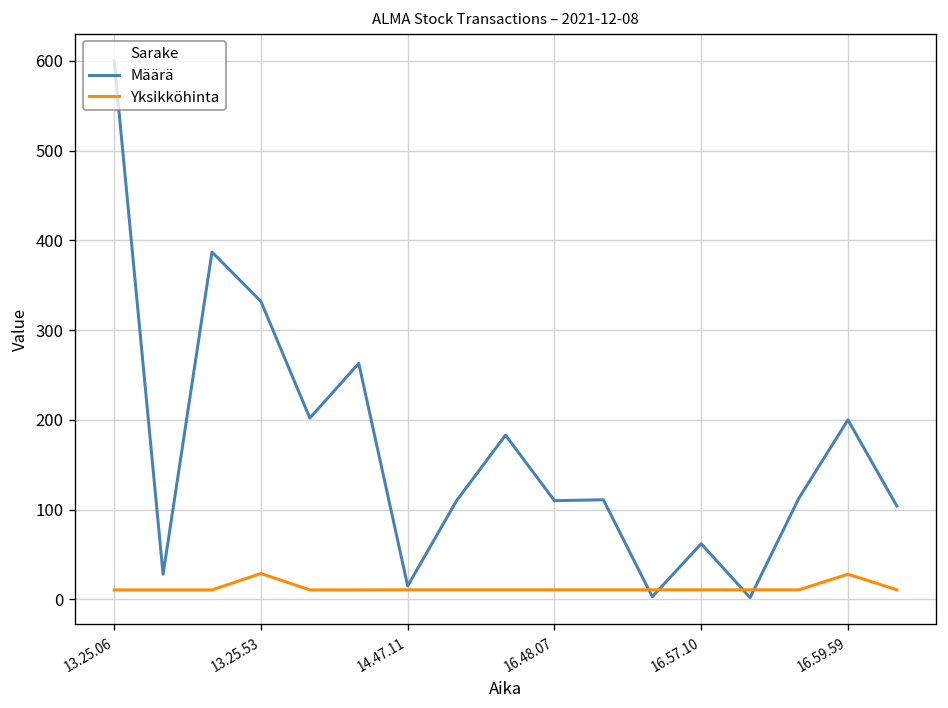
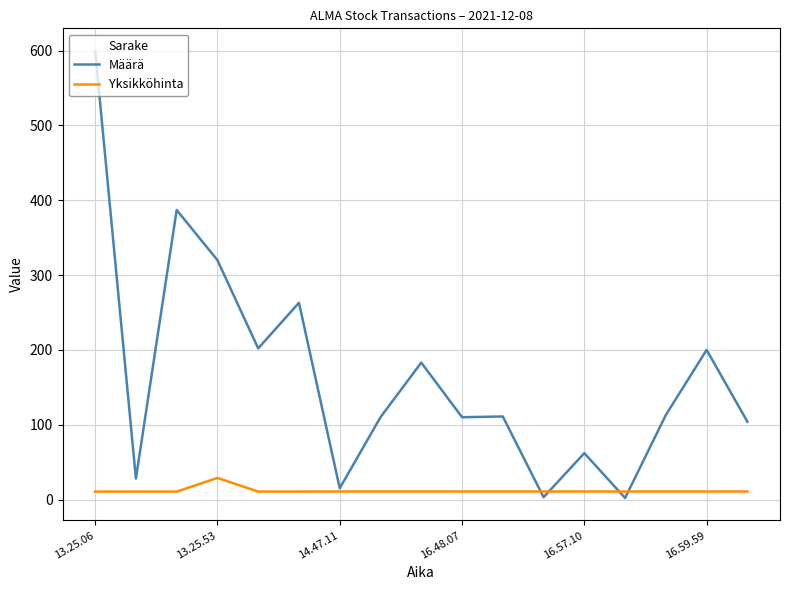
Määrä, 13.25.53: 330 -> 320
Yksikköhinta, 16.59.59: 30 -> 10
